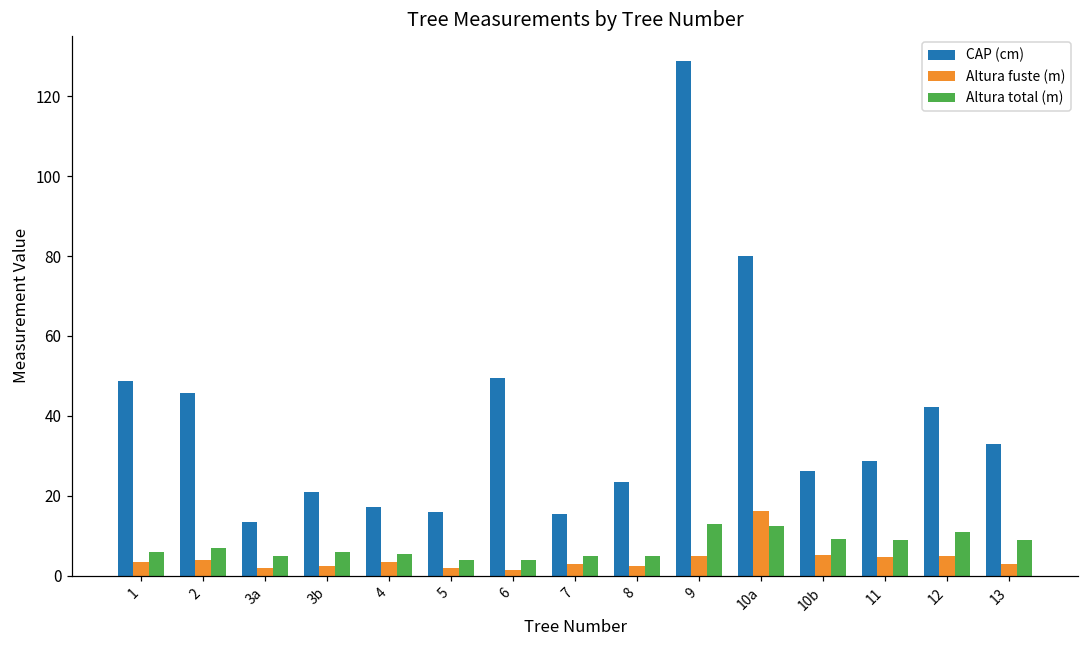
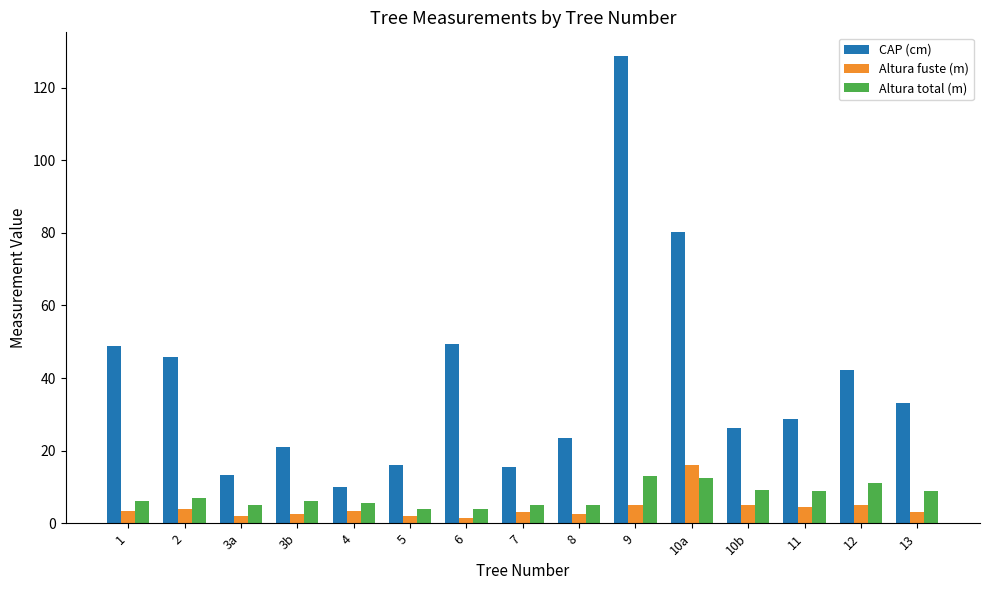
CAP (cm), 4: 17 -> 10
